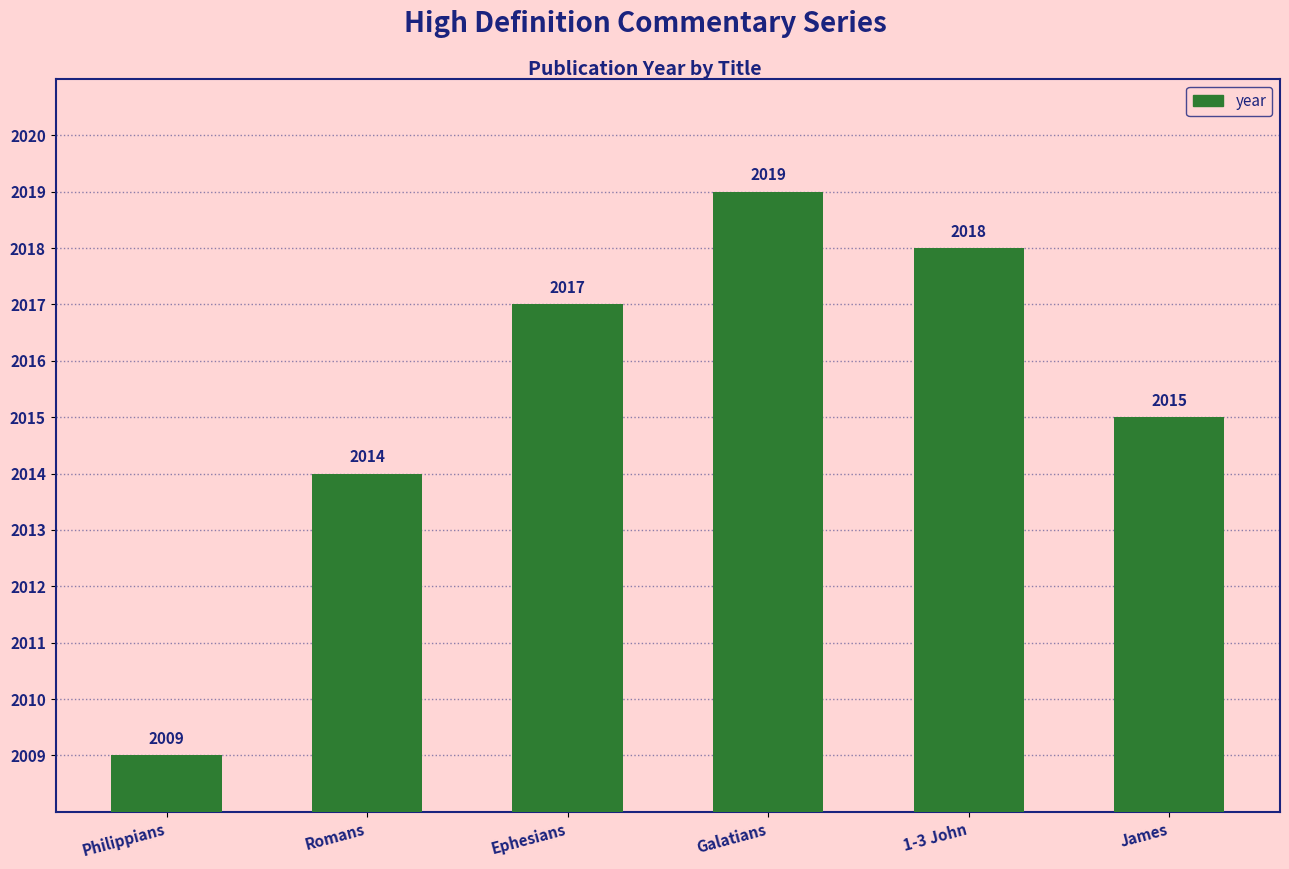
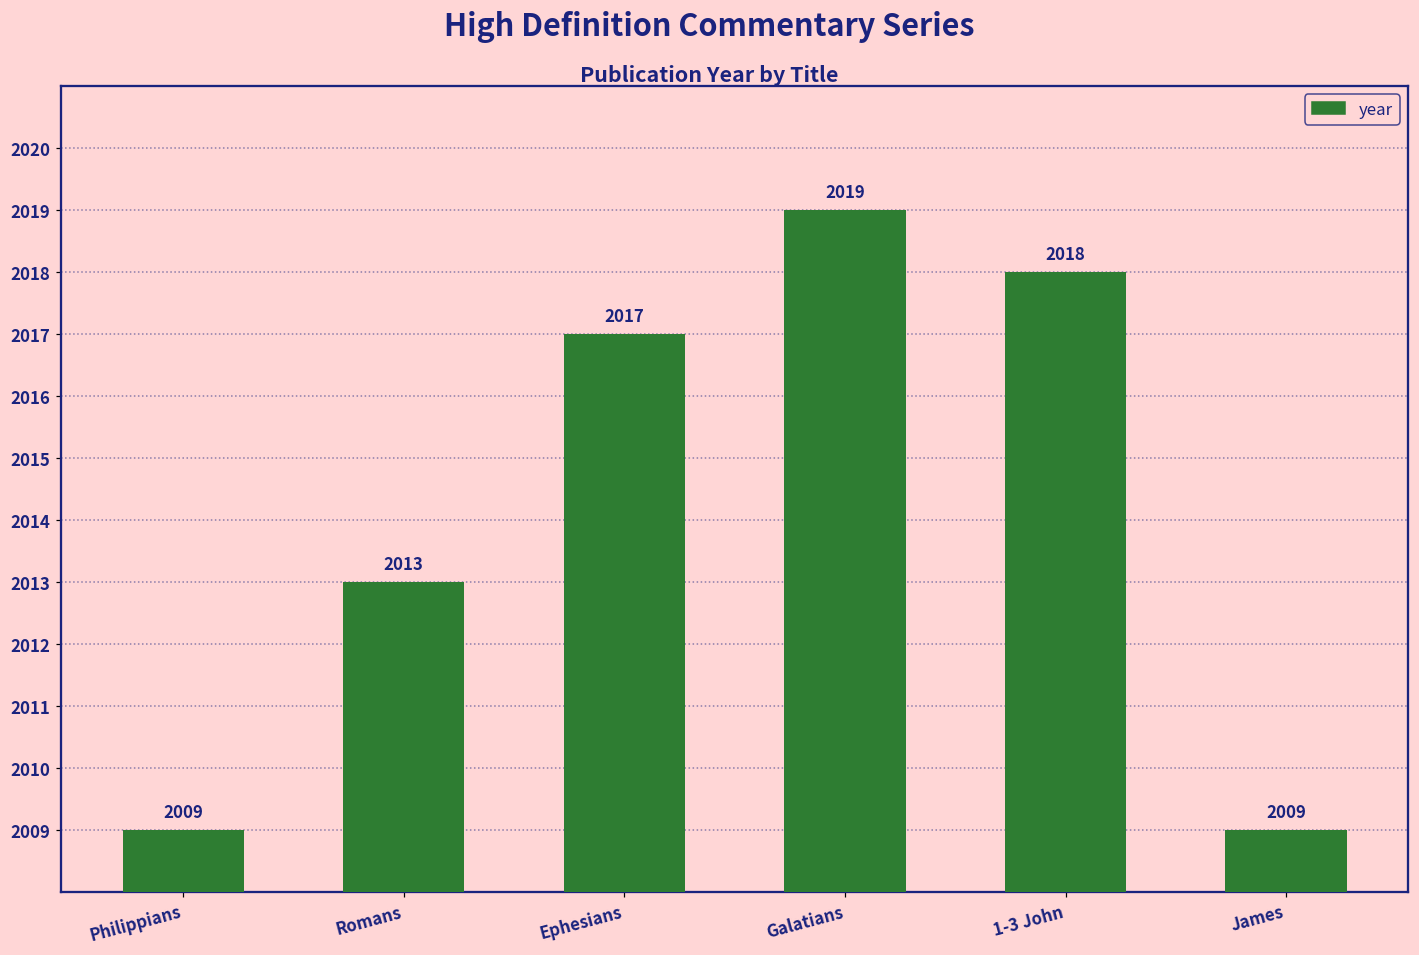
Romans: 2014 -> 2013
James: 2015 -> 2009
